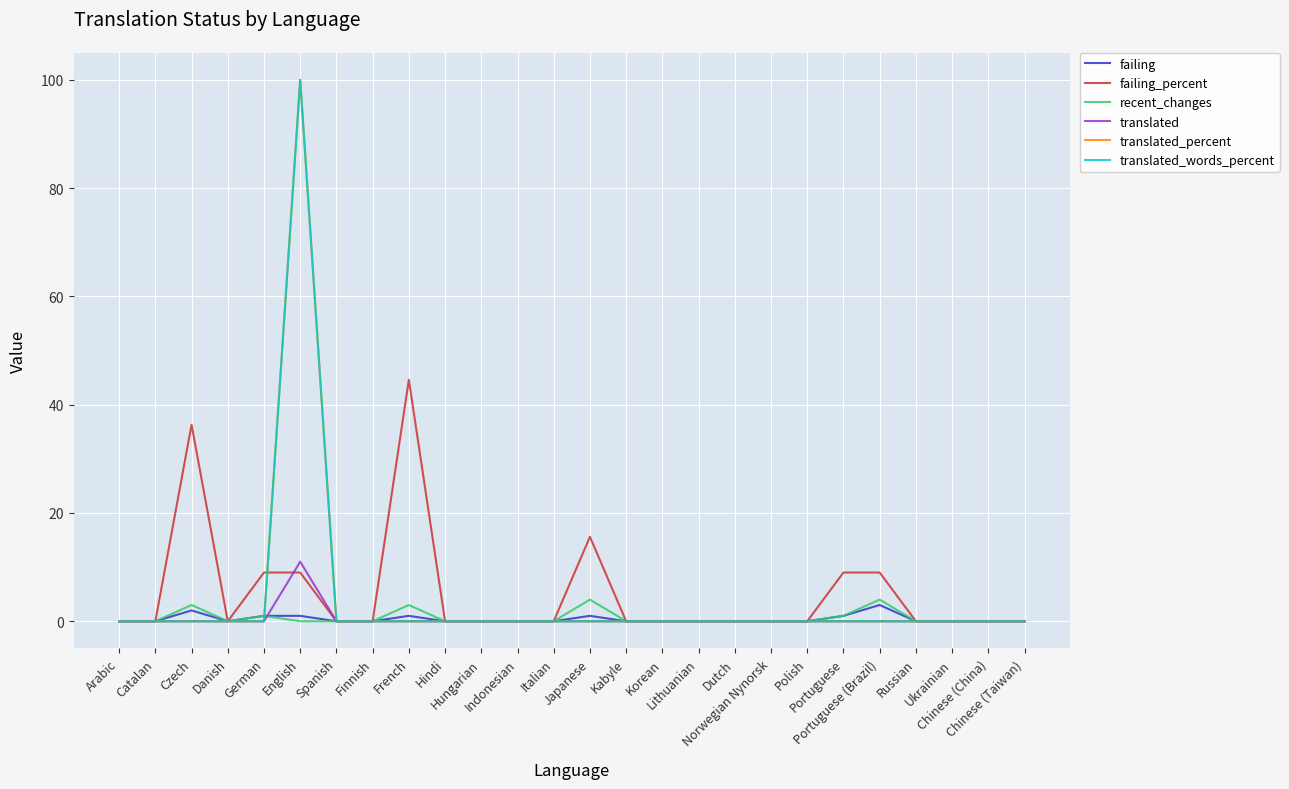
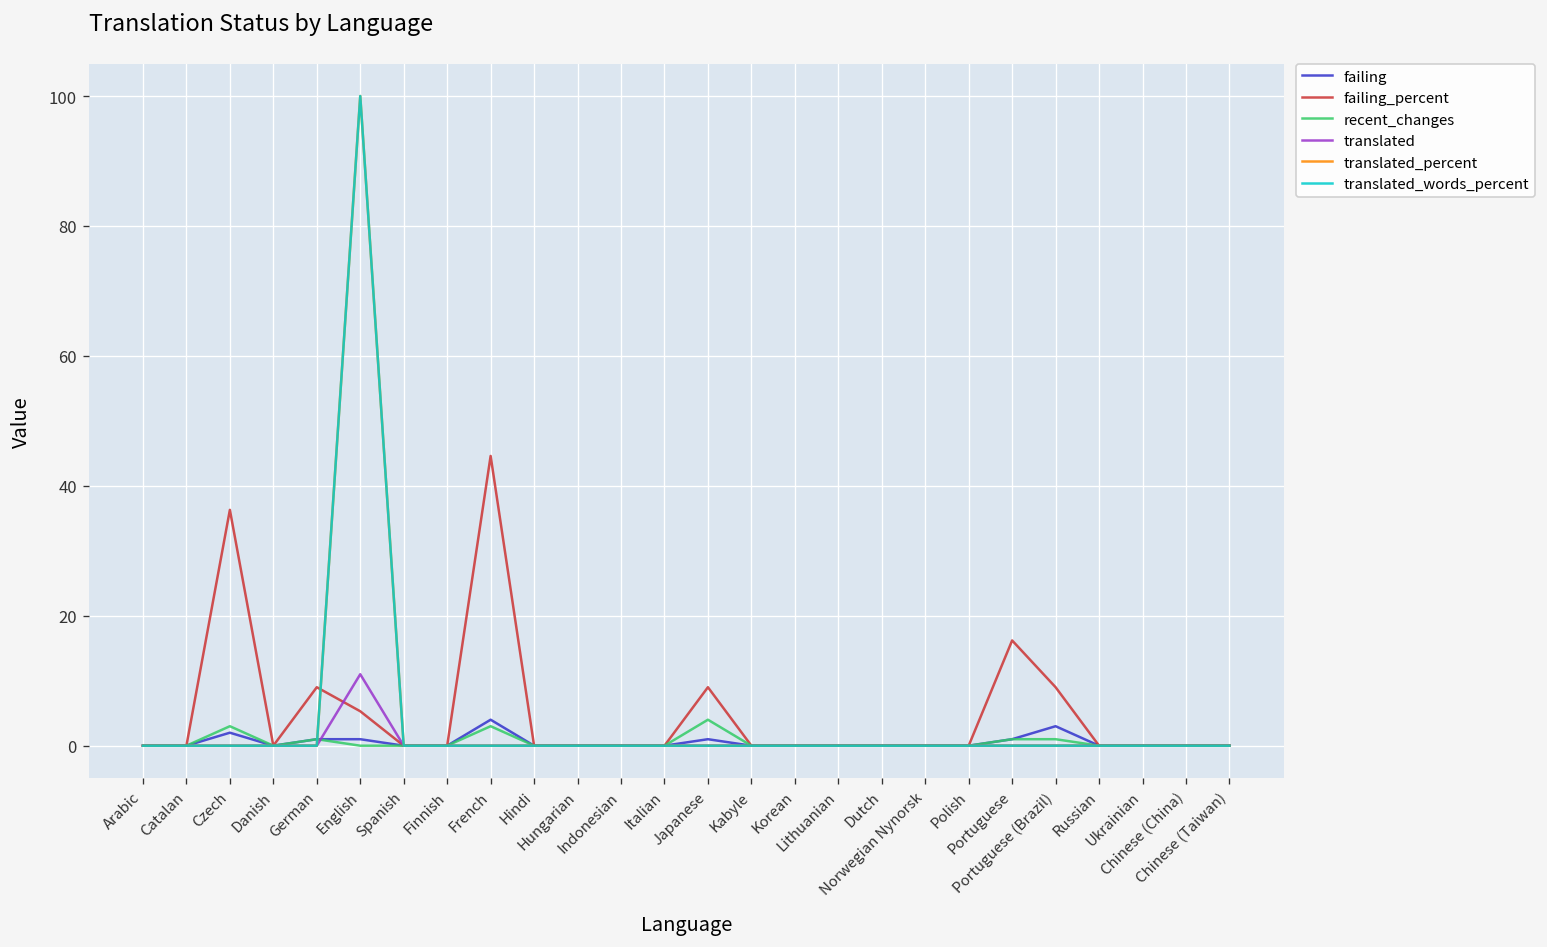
failing_percent, English: 9 -> 5
failing, French: 1 -> 4
failing_percent, Japanese: 16 -> 9
failing_percent, Portuguese: 9 -> 16
recent_changes, Portuguese (Brazil): 4 -> 1
